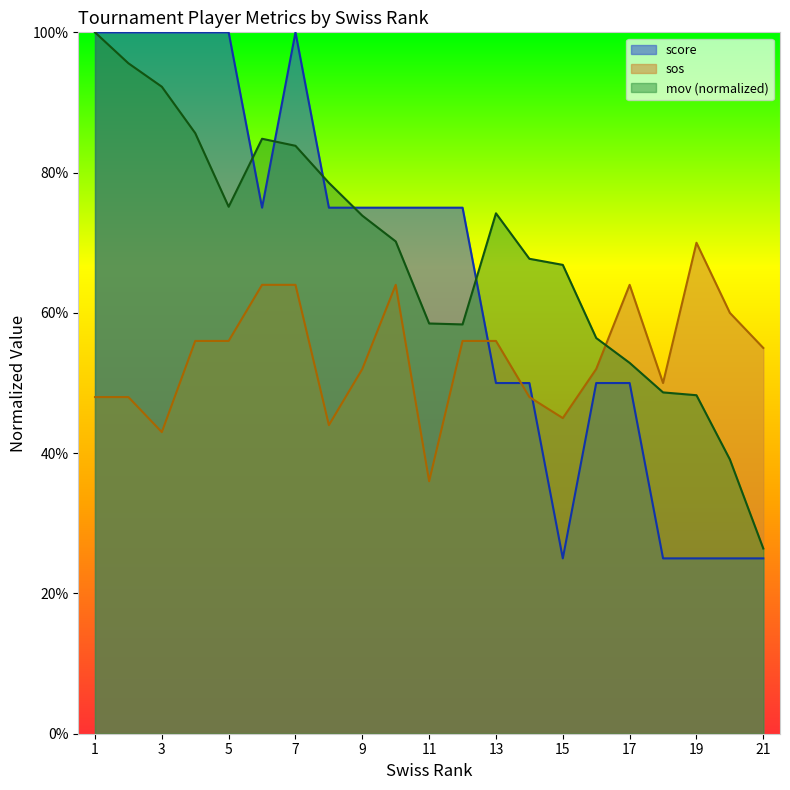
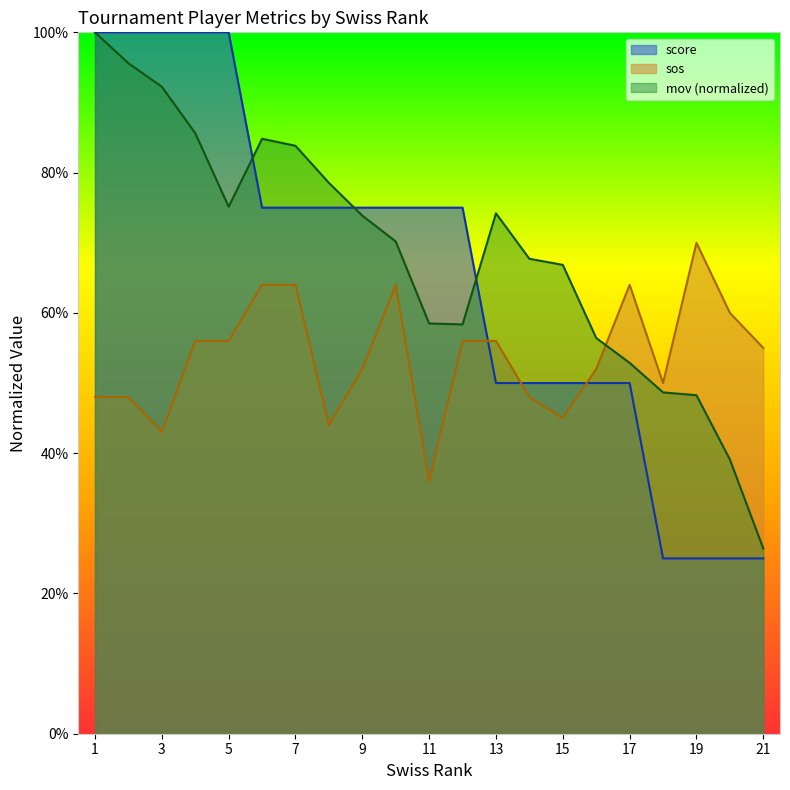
score, 7: 100% -> 75%
score, 15: 25% -> 50%
